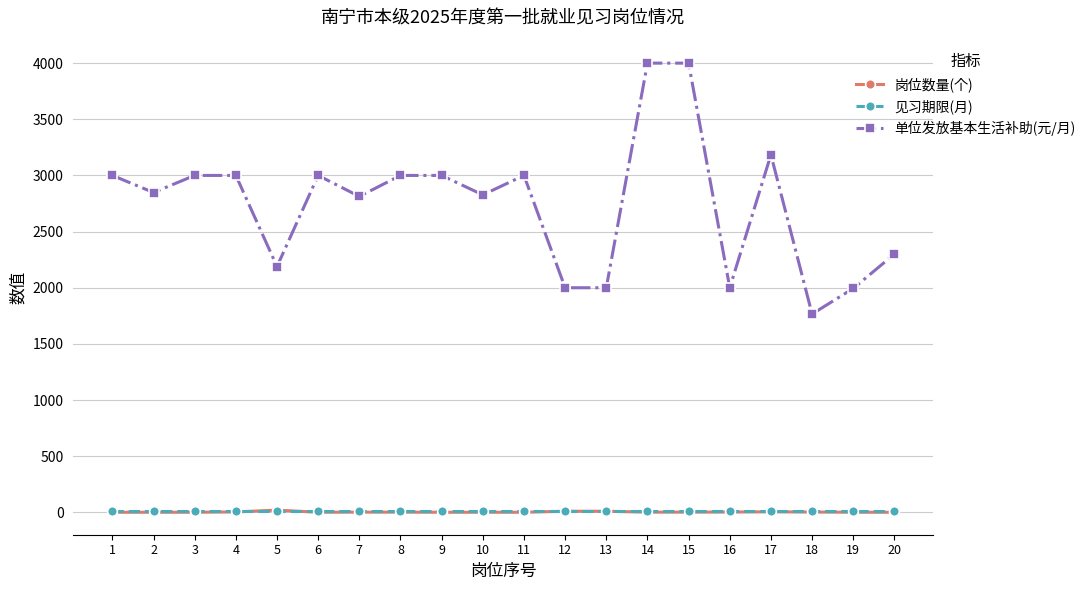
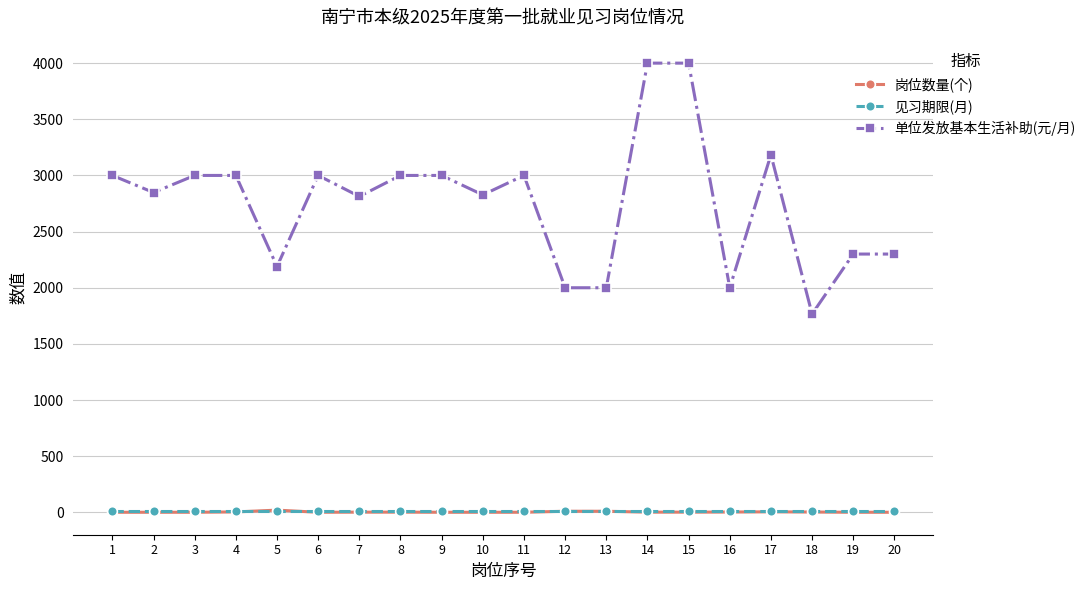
单位发放基本生活补助(元/月), 19: 1990 -> 2300
